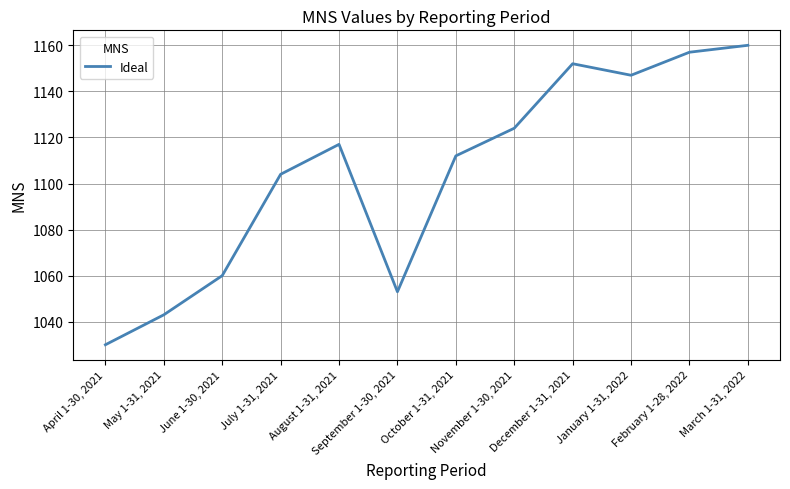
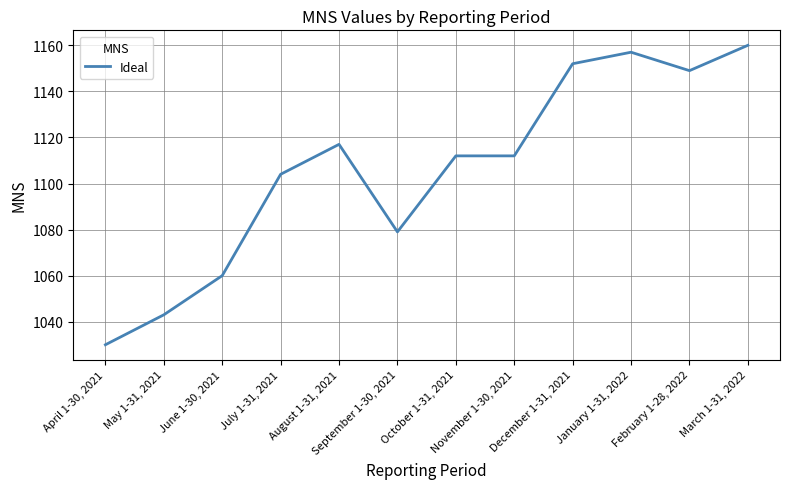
September 1-30, 2021: 1053 -> 1079
November 1-30, 2021: 1124 -> 1112
January 1-31, 2022: 1147 -> 1157
February 1-28, 2022: 1157 -> 1149
